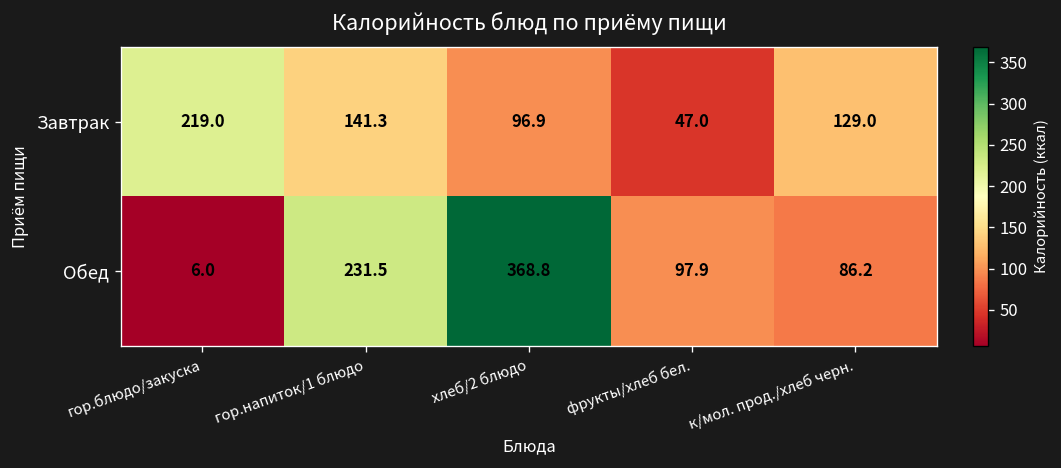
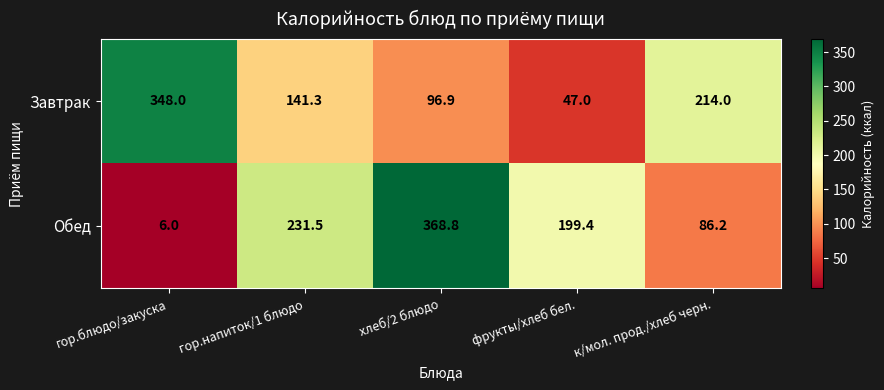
Завтрак, гор.блюдо/закуска: 219.0 -> 348.0
Завтрак, к/мол. прод./хлеб черн.: 129.0 -> 214.0
Обед, фрукты/хлеб бел.: 97.9 -> 199.4
